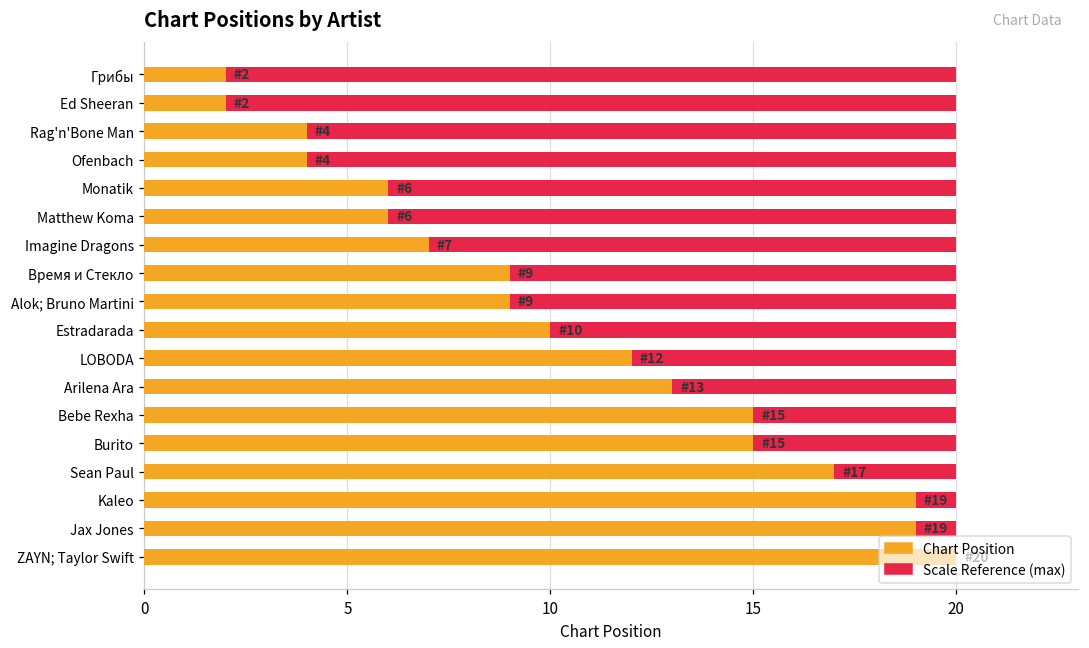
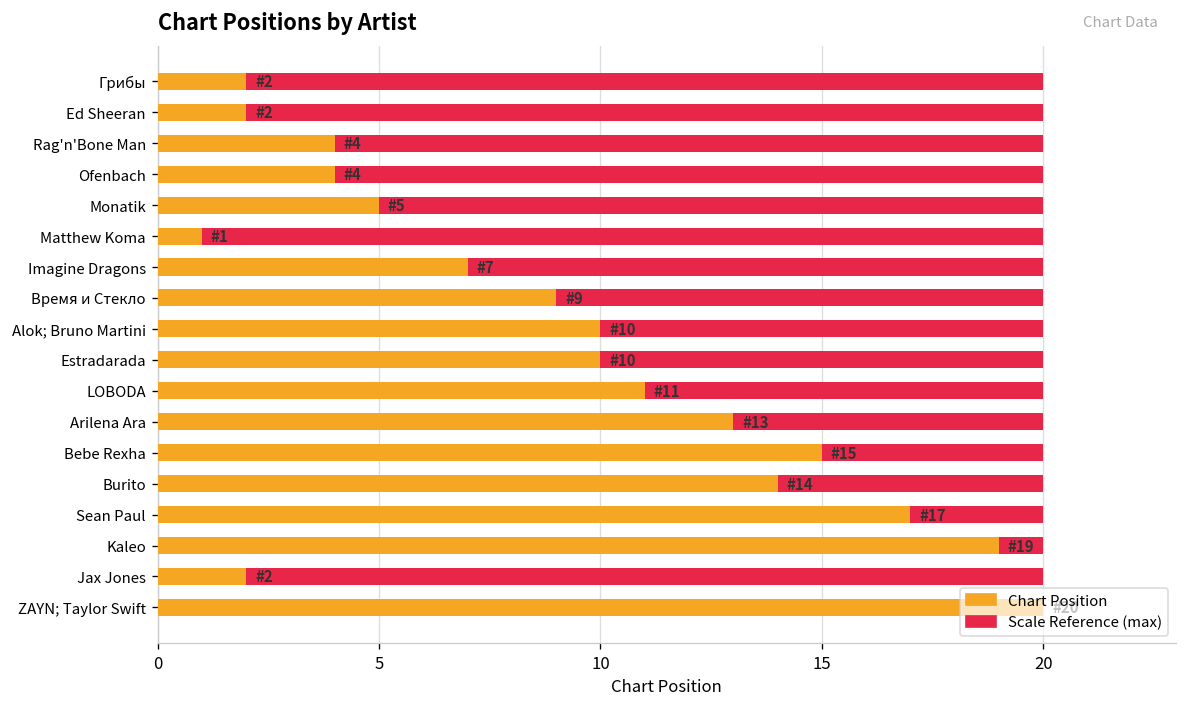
Chart Position, Monatik: 6 -> 5
Chart Position, Matthew Koma: 6 -> 1
Chart Position, Alok; Bruno Martini: 9 -> 10
Chart Position, LOBODA: 12 -> 11
Chart Position, Burito: 15 -> 14
Chart Position, Jax Jones: 19 -> 2
